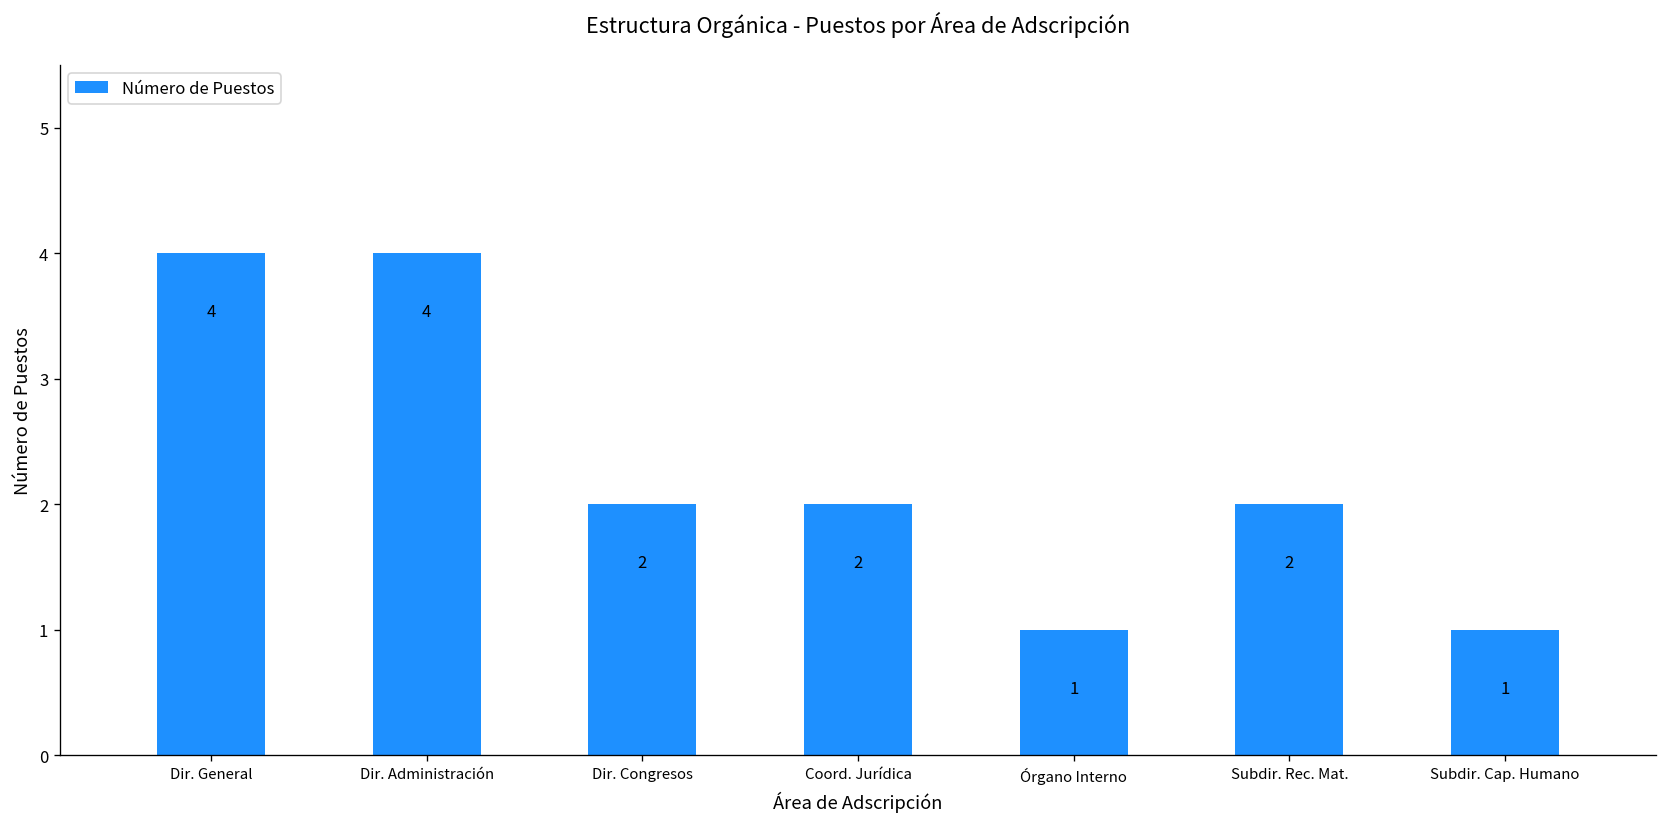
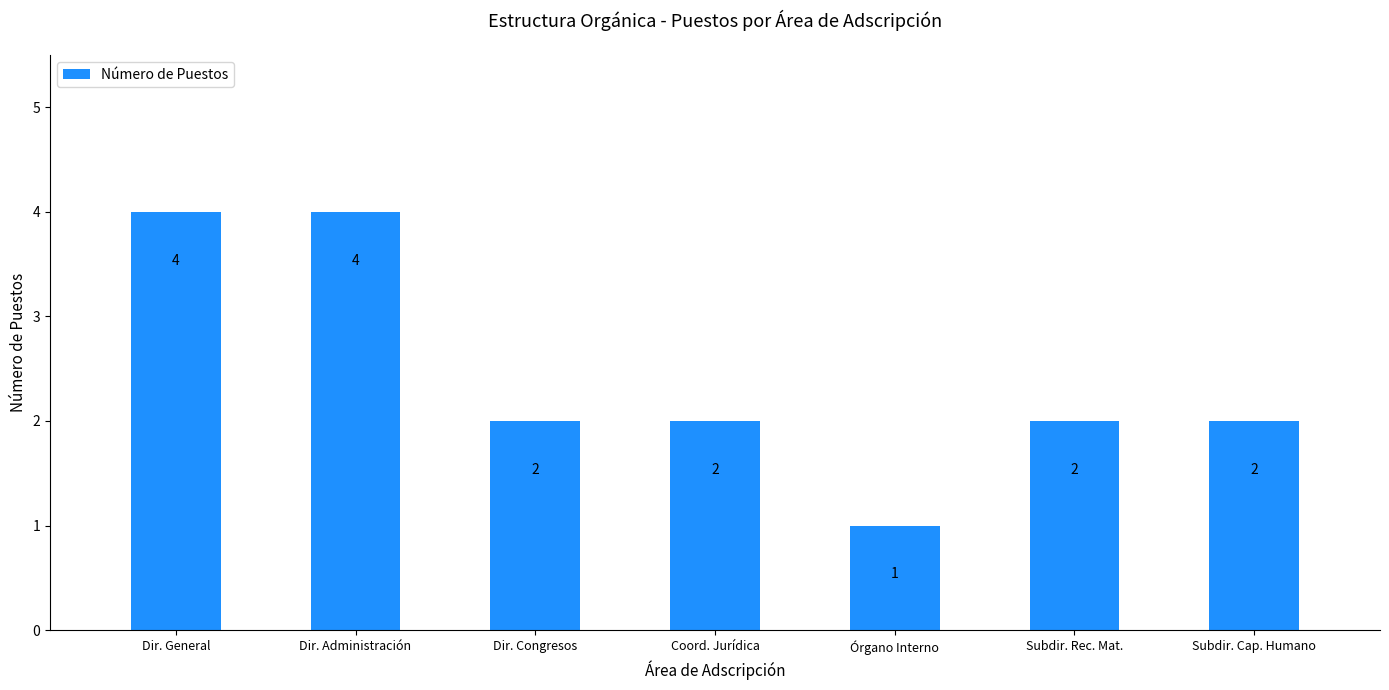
Subdir. Cap. Humano: 1 -> 2
